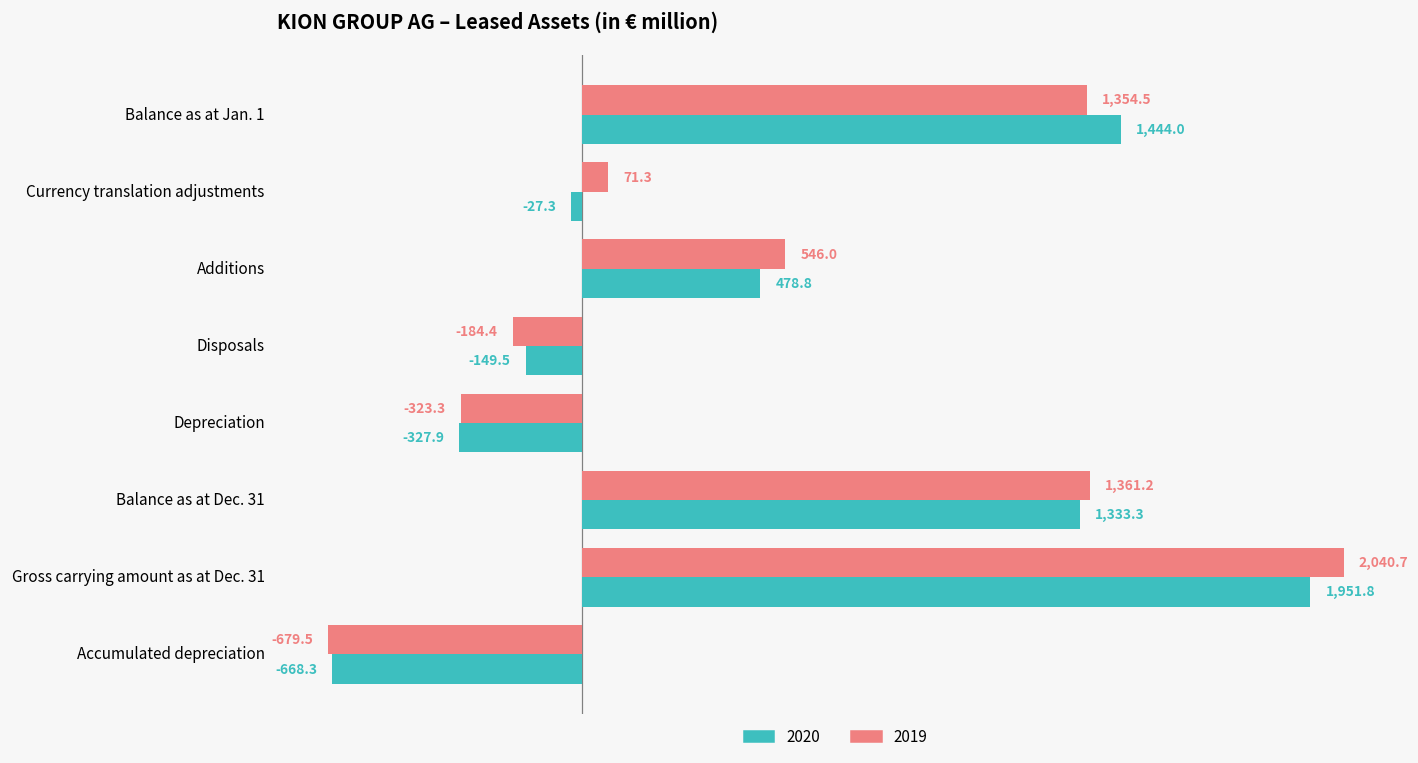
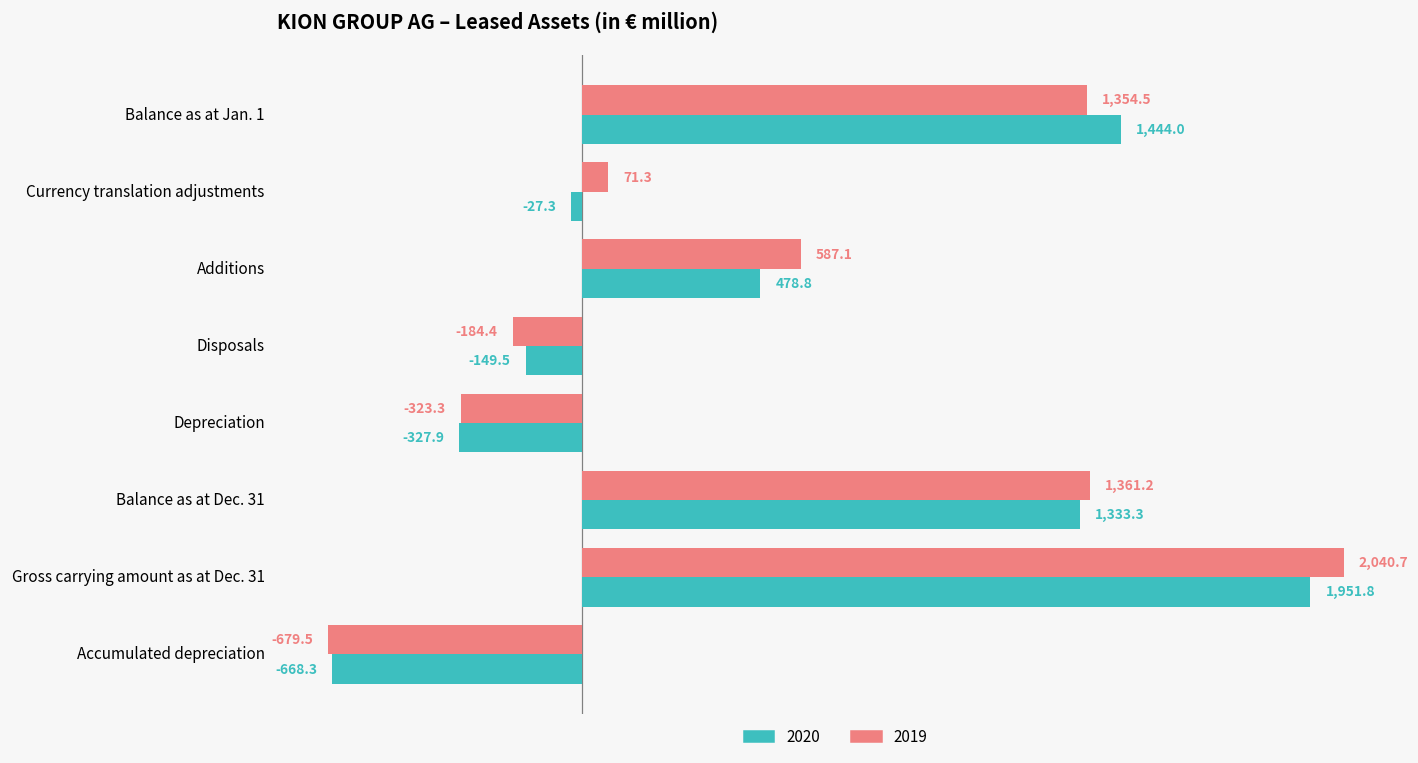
2019, Additions: 546.0 -> 587.1
